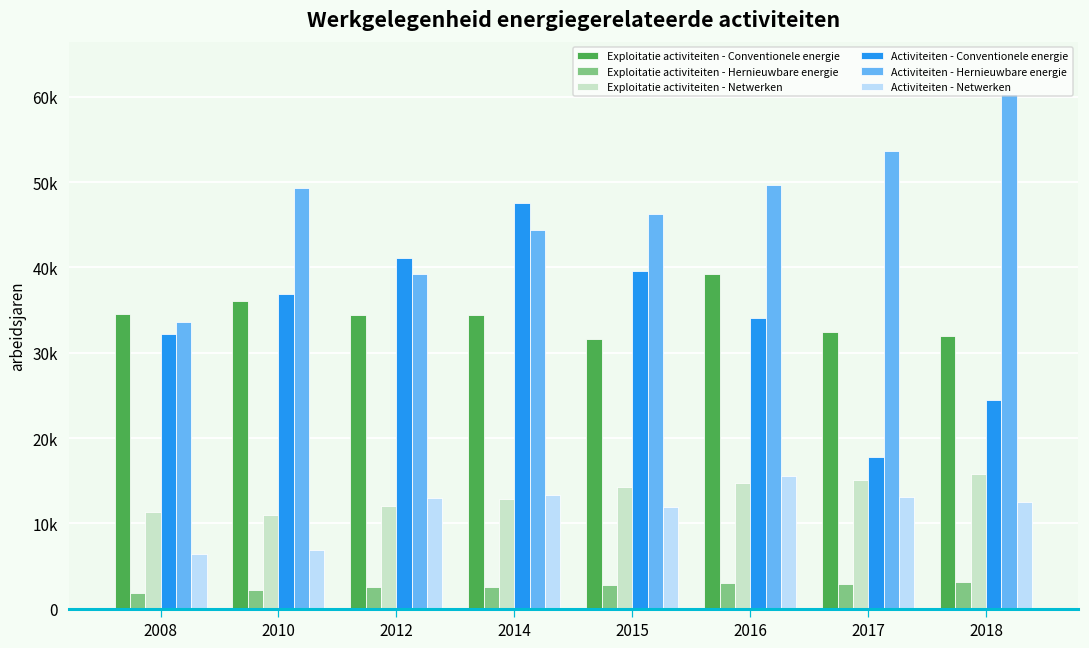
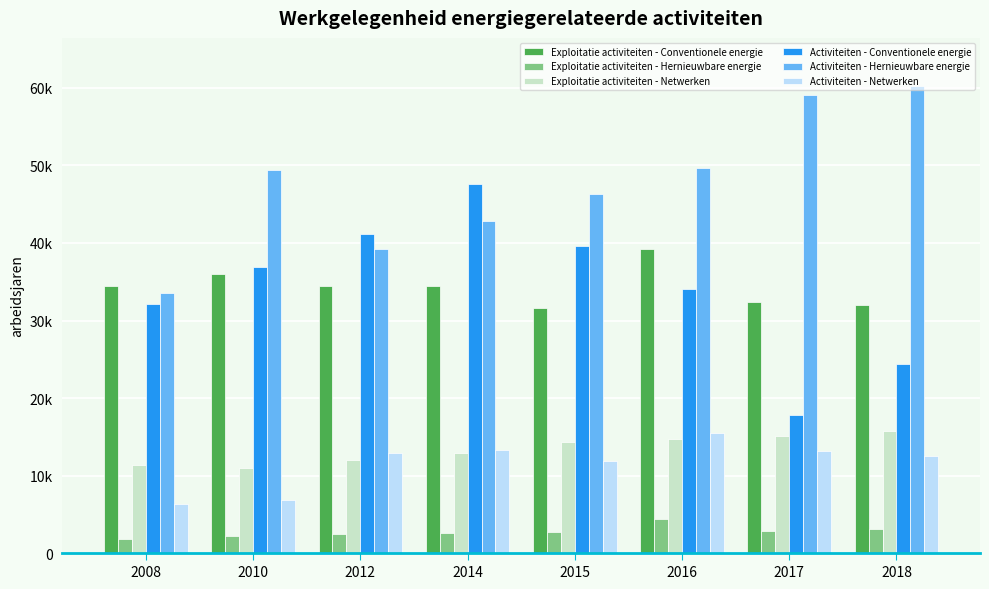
Activiteiten - Hernieuwbare energie, 2014: 44000 -> 43000
Exploitatie activiteiten - Hernieuwbare energie, 2016: 3000 -> 4000
Activiteiten - Hernieuwbare energie, 2017: 54000 -> 59000
